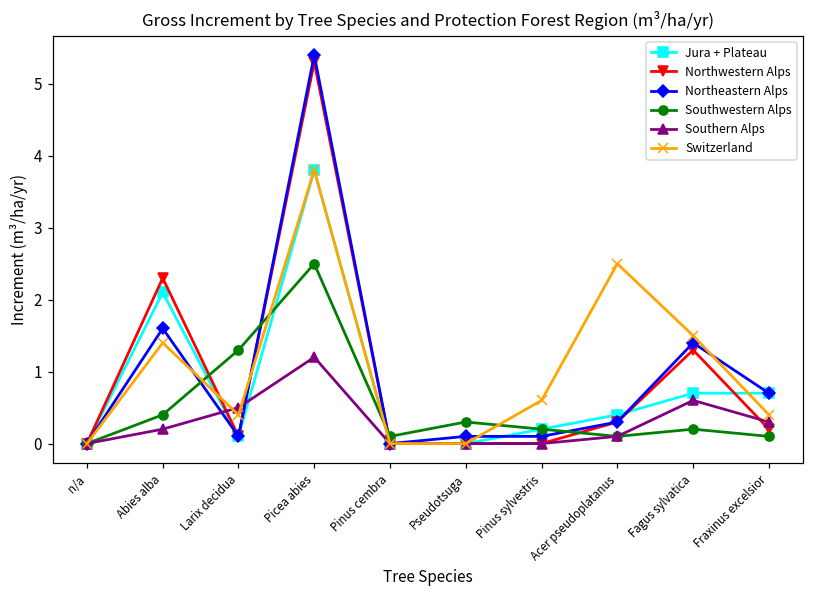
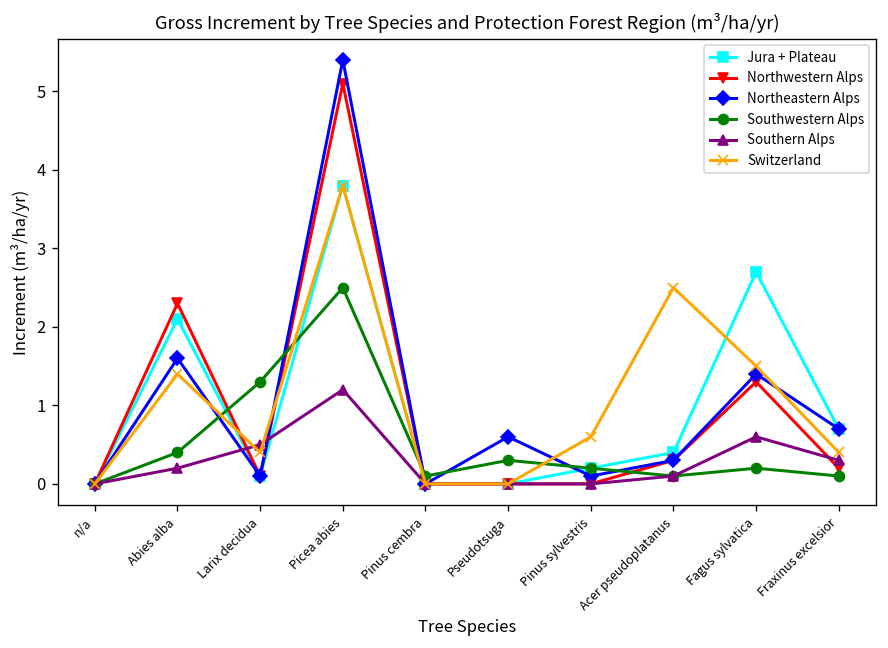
Northwestern Alps, Picea abies: 5.3 -> 5.1
Northeastern Alps, Pseudotsuga: 0.1 -> 0.6
Jura + Plateau, Fagus sylvatica: 0.7 -> 2.7
